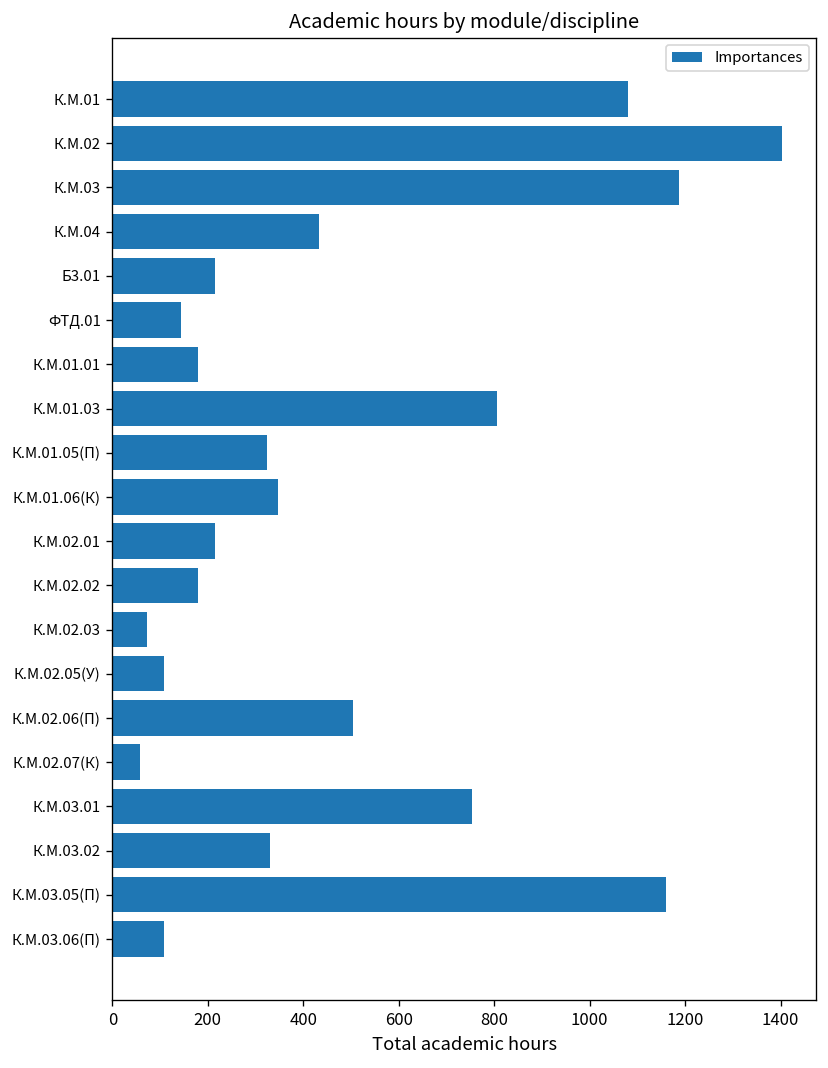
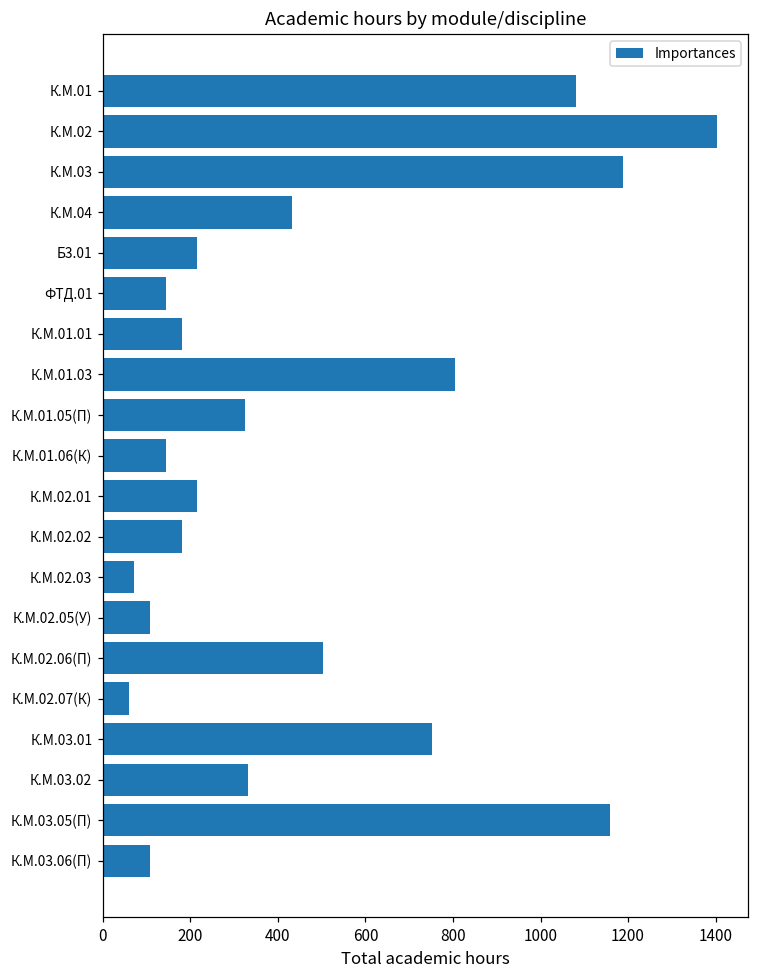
К.М.01.06(К): 350 -> 140
